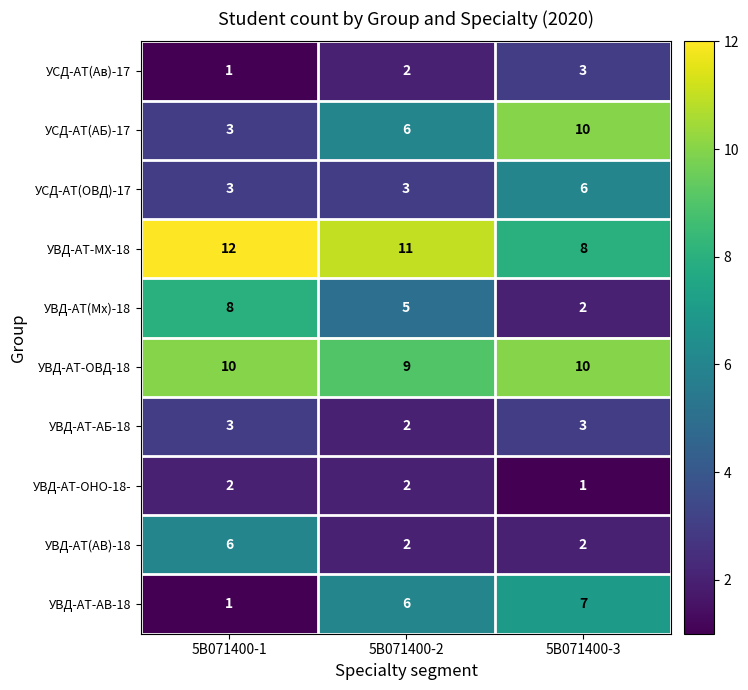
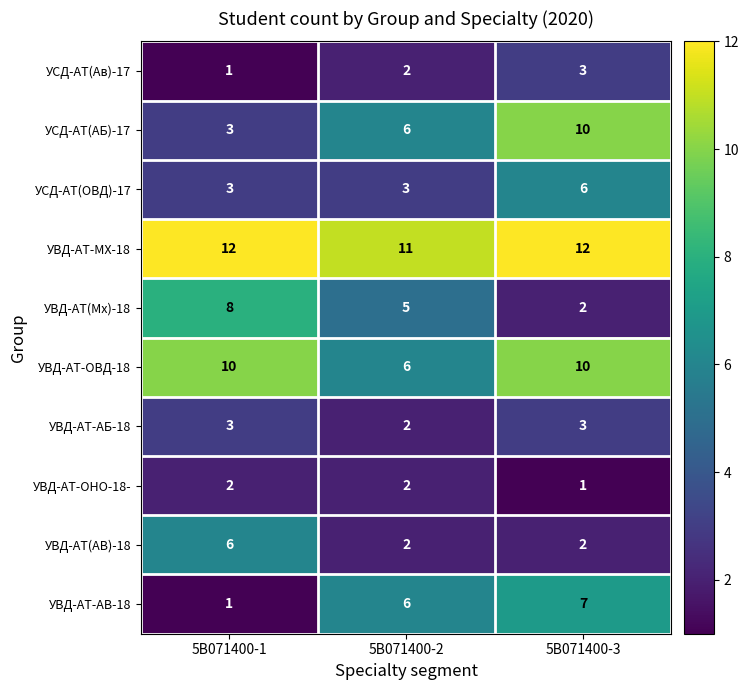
УВД-АТ-МХ-18, 5В071400-3: 8 -> 12
УВД-АТ-ОВД-18, 5В071400-2: 9 -> 6
